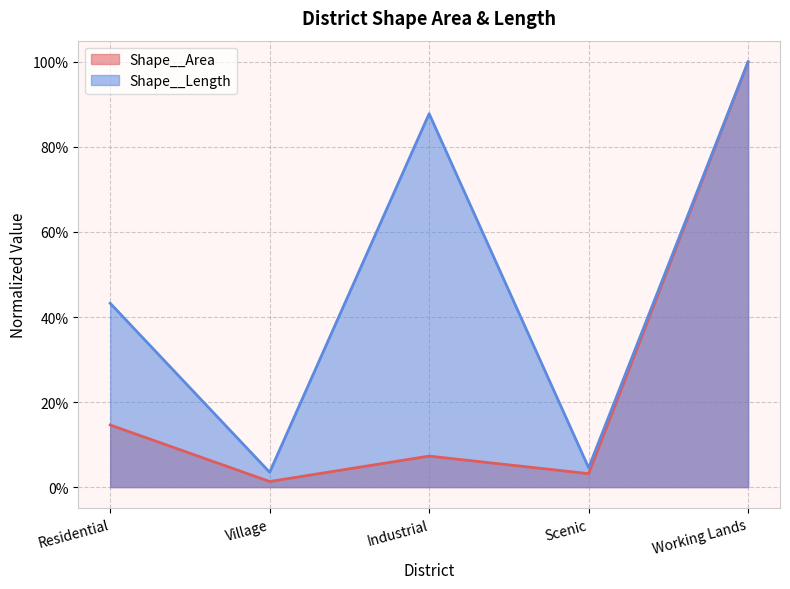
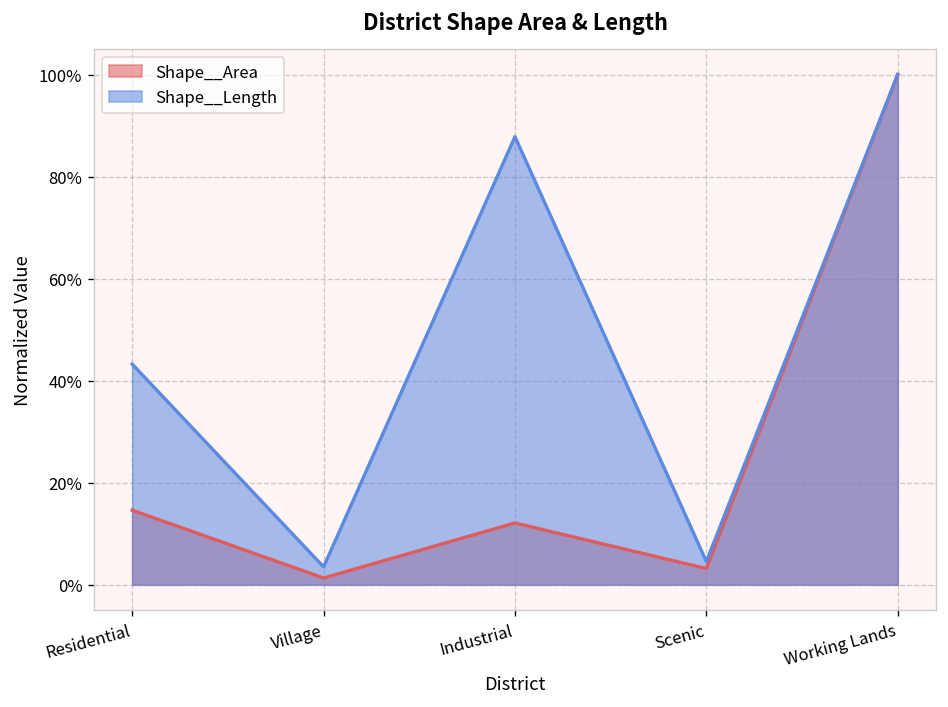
Shape__Area, Industrial: 7% -> 12%
